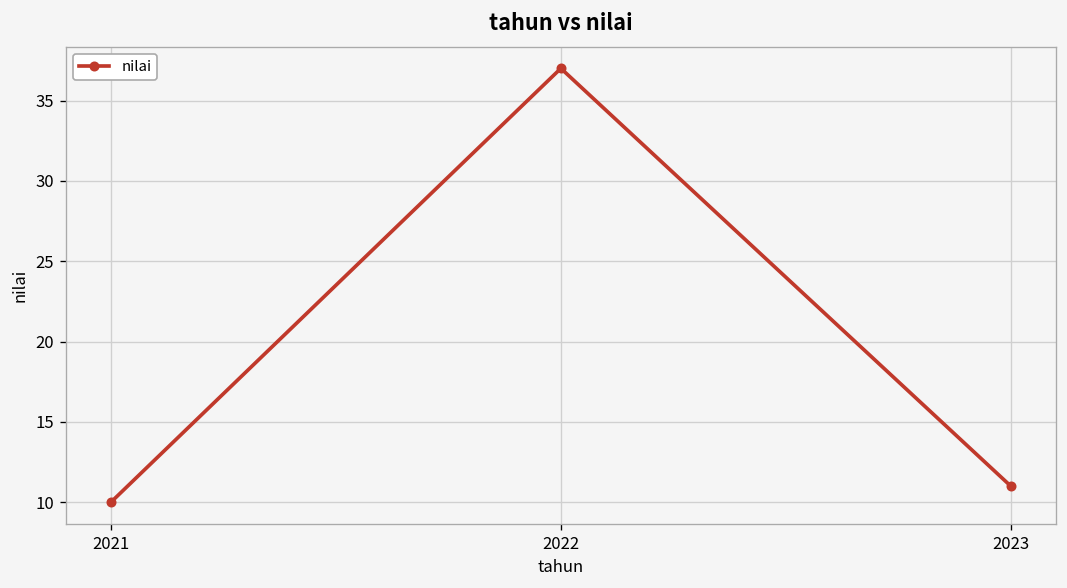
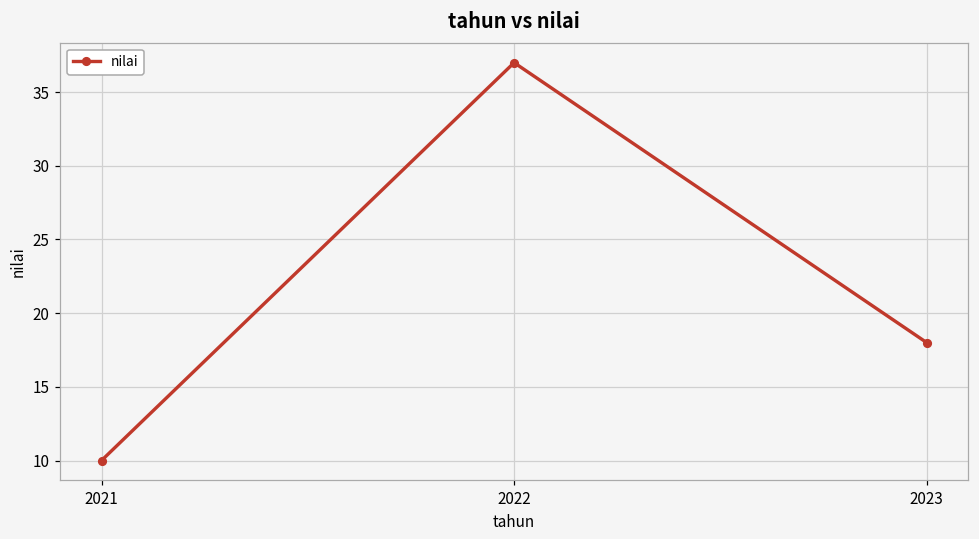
2023: 11 -> 18
